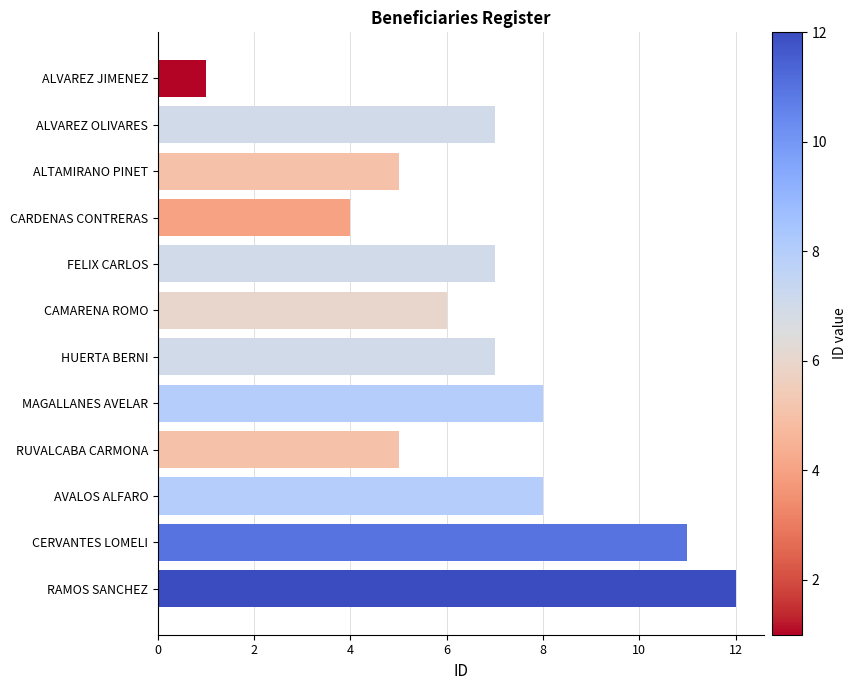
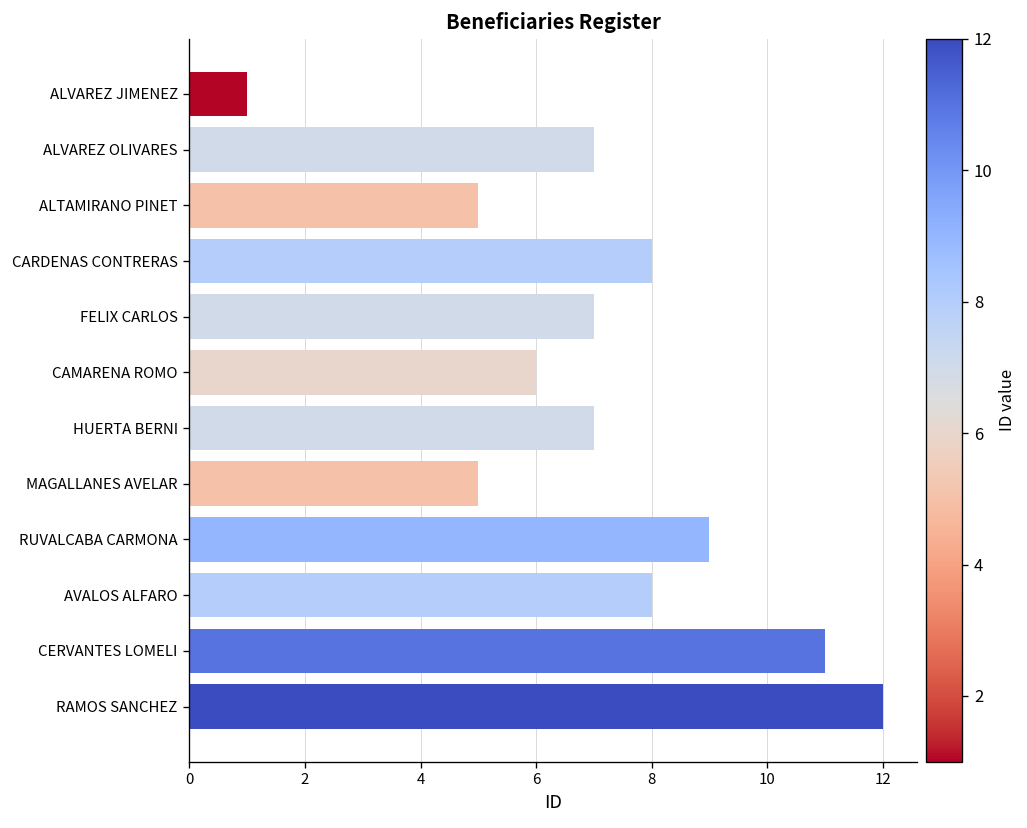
CARDENAS CONTRERAS: 4 -> 8
MAGALLANES AVELAR: 8 -> 5
RUVALCABA CARMONA: 5 -> 9
